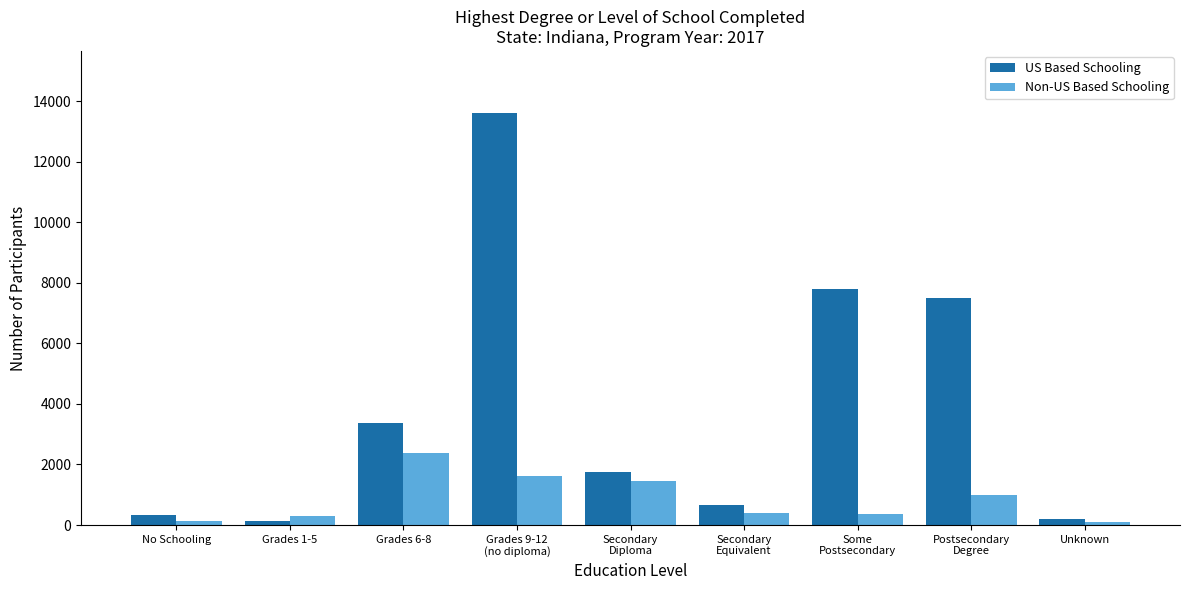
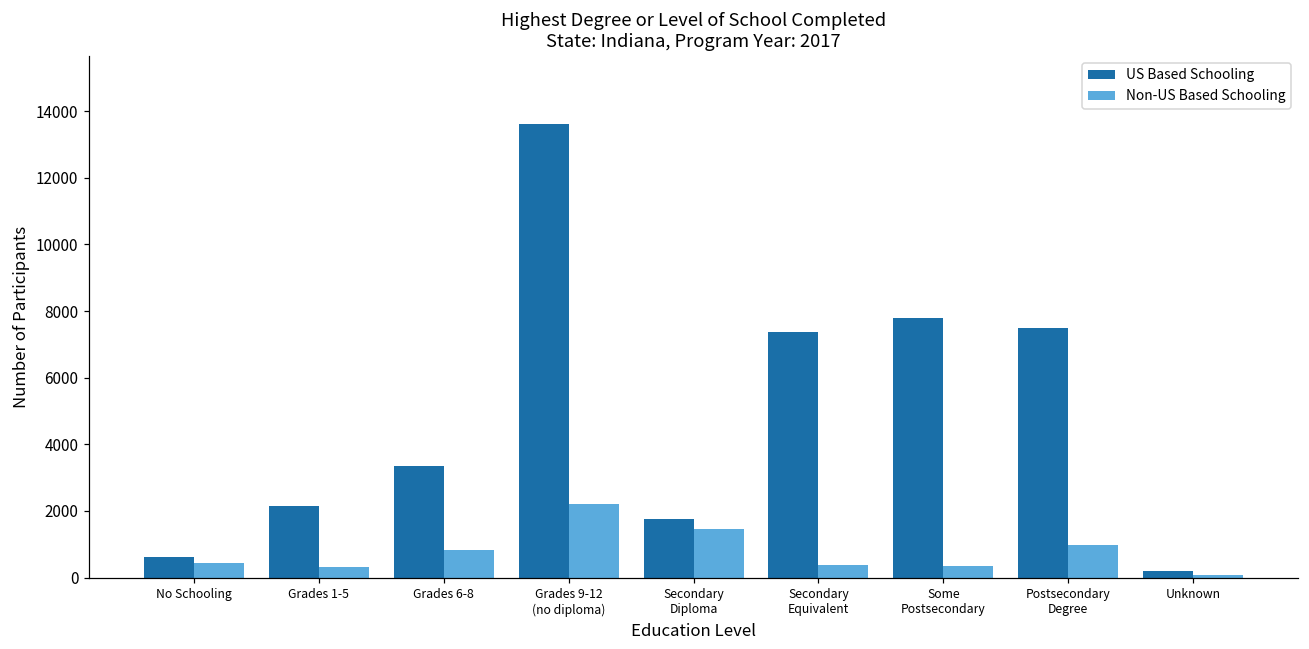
US Based Schooling, No Schooling: 300 -> 600
Non-US Based Schooling, No Schooling: 100 -> 400
US Based Schooling, Grades 1-5: 100 -> 2200
Non-US Based Schooling, Grades 6-8: 2400 -> 800
Non-US Based Schooling, Grades 9-12 (no diploma): 1600 -> 2200
US Based Schooling, Secondary Equivalent: 700 -> 7400
